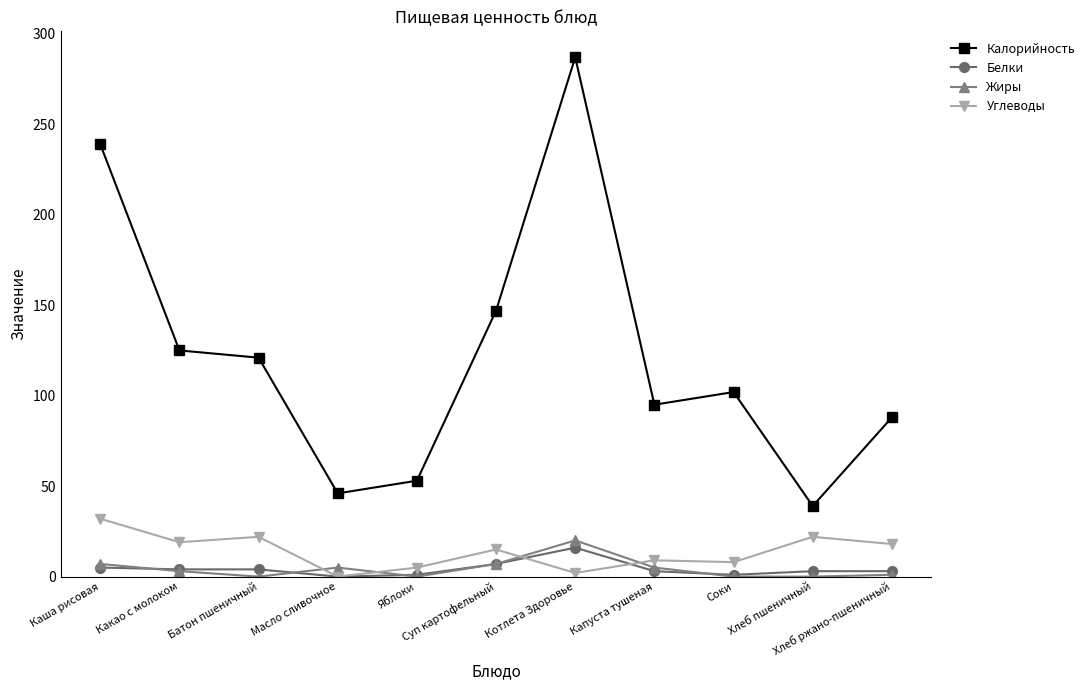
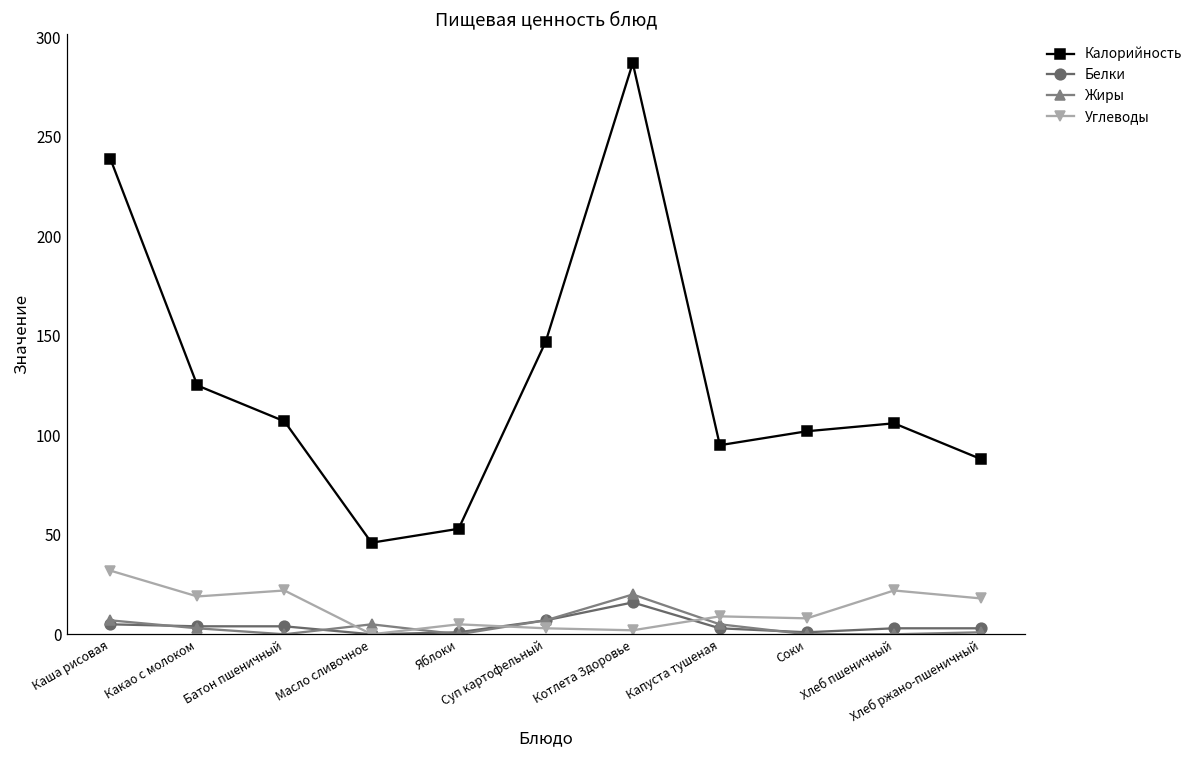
Калорийность, Батон пшеничный: 121 -> 107
Углеводы, Суп картофельный: 15 -> 3
Калорийность, Хлеб пшеничный: 39 -> 106
